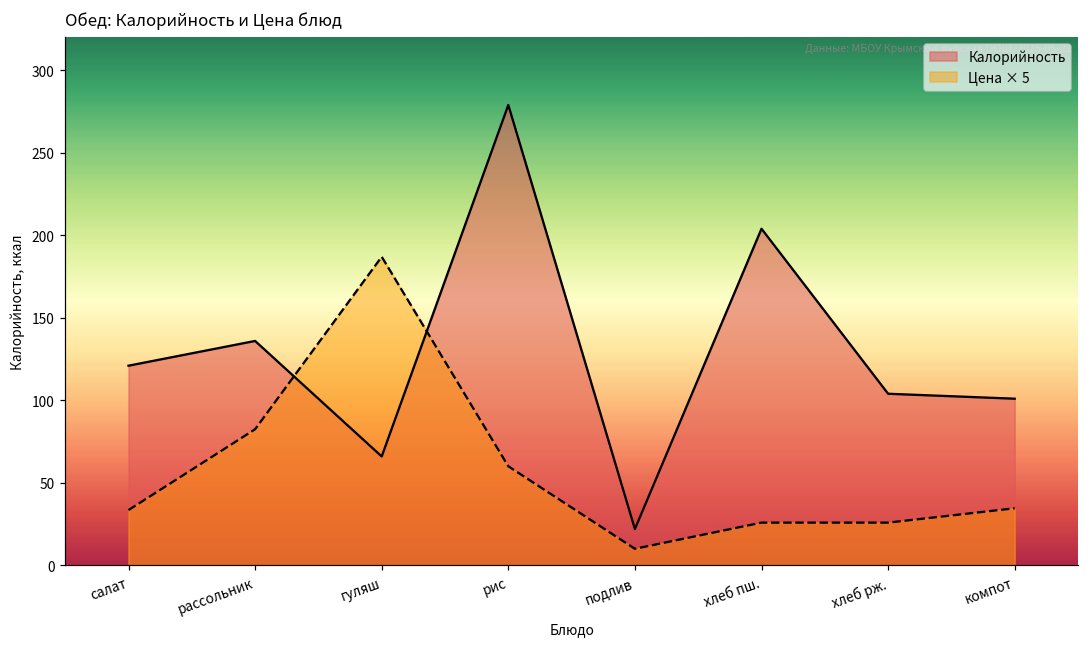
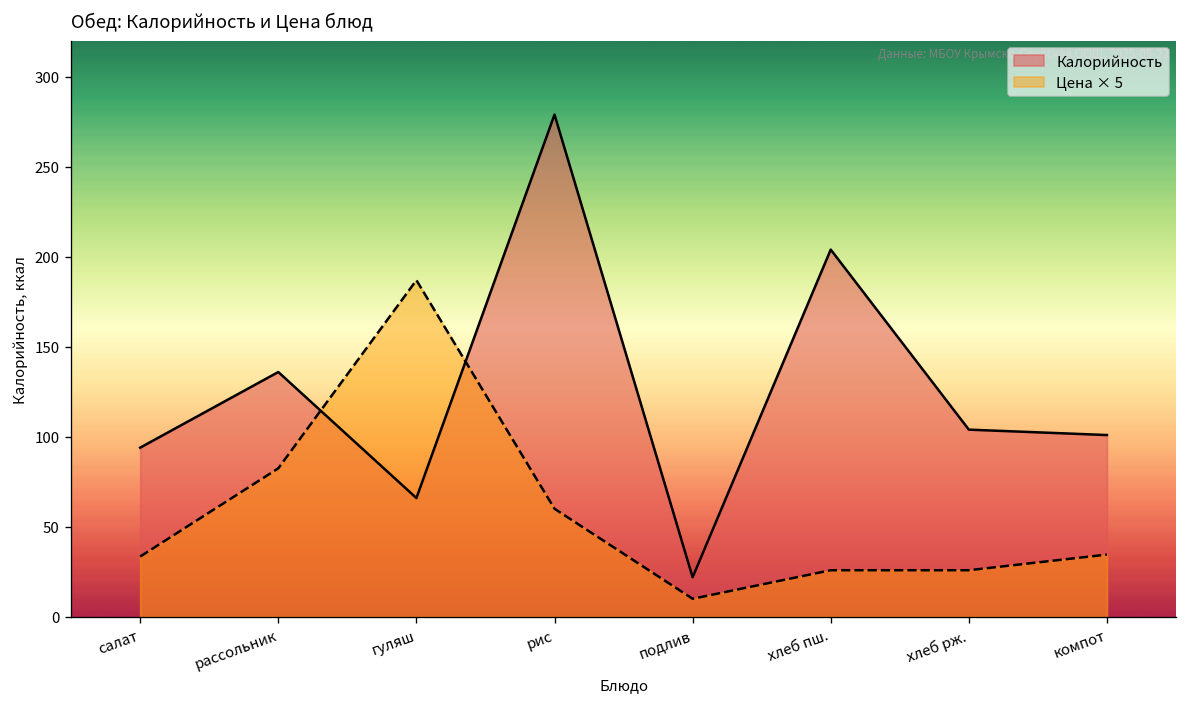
Калорийность, салат: 121 -> 94
